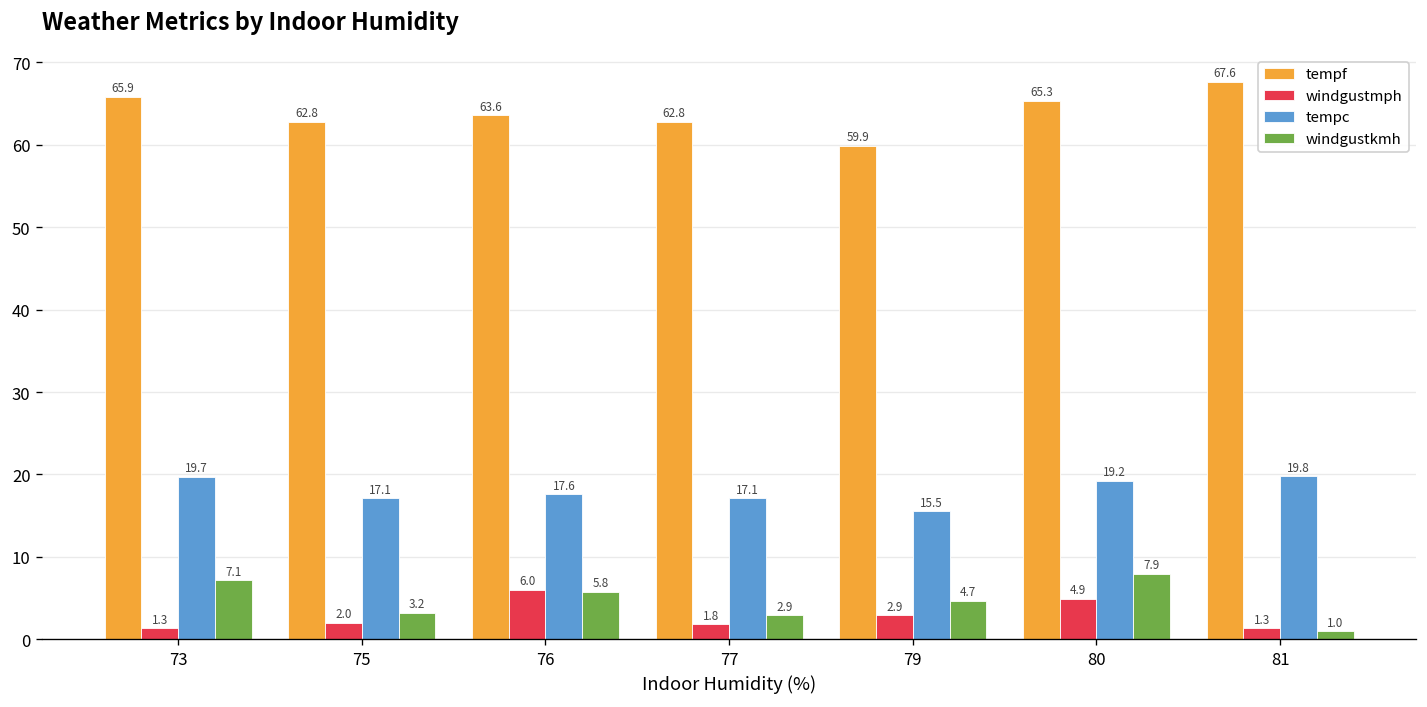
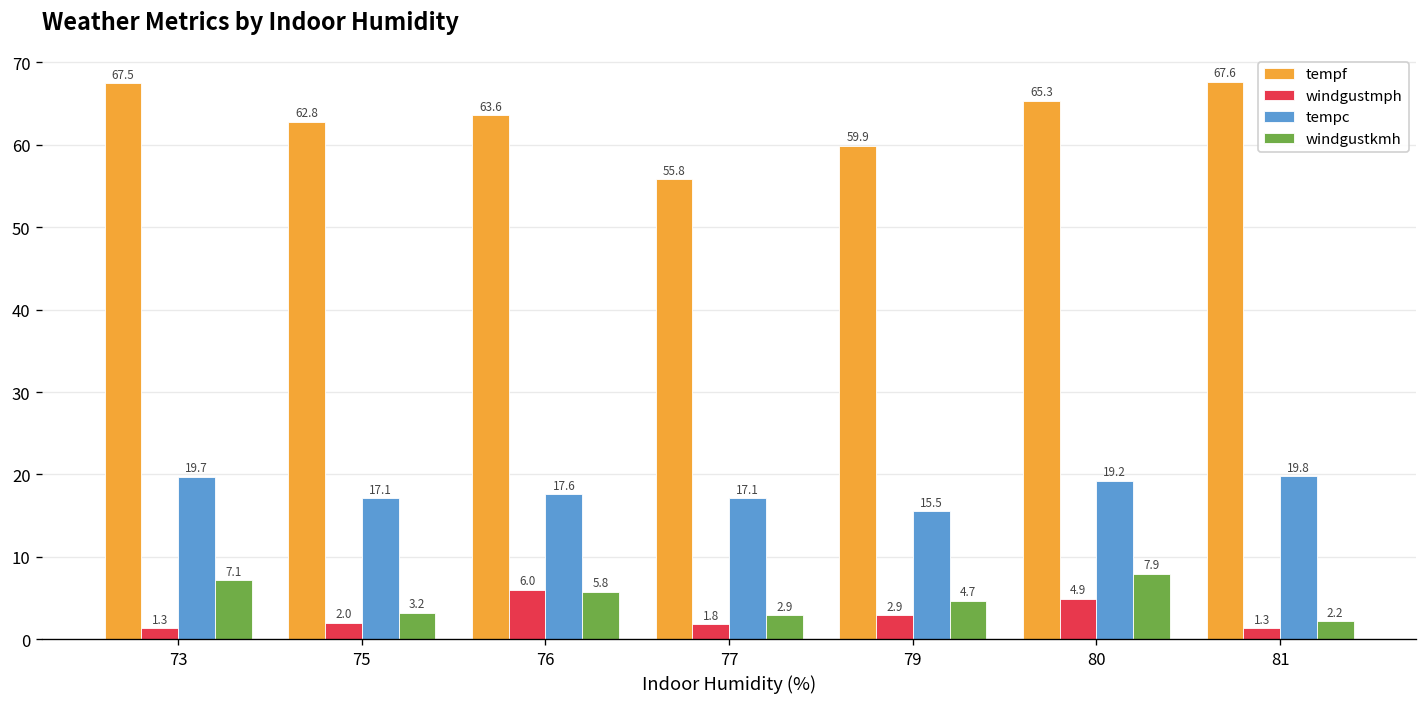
tempf, 73: 65.9 -> 67.5
tempf, 77: 62.8 -> 55.8
windgustkmh, 81: 1.0 -> 2.2
